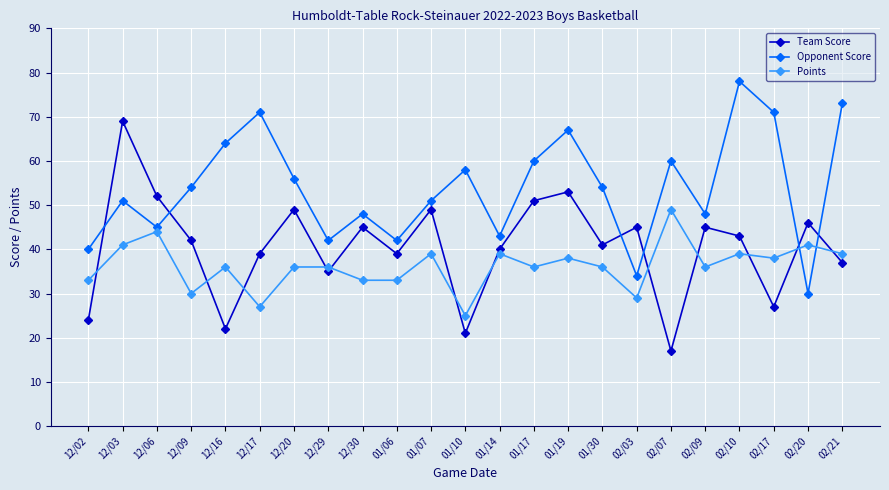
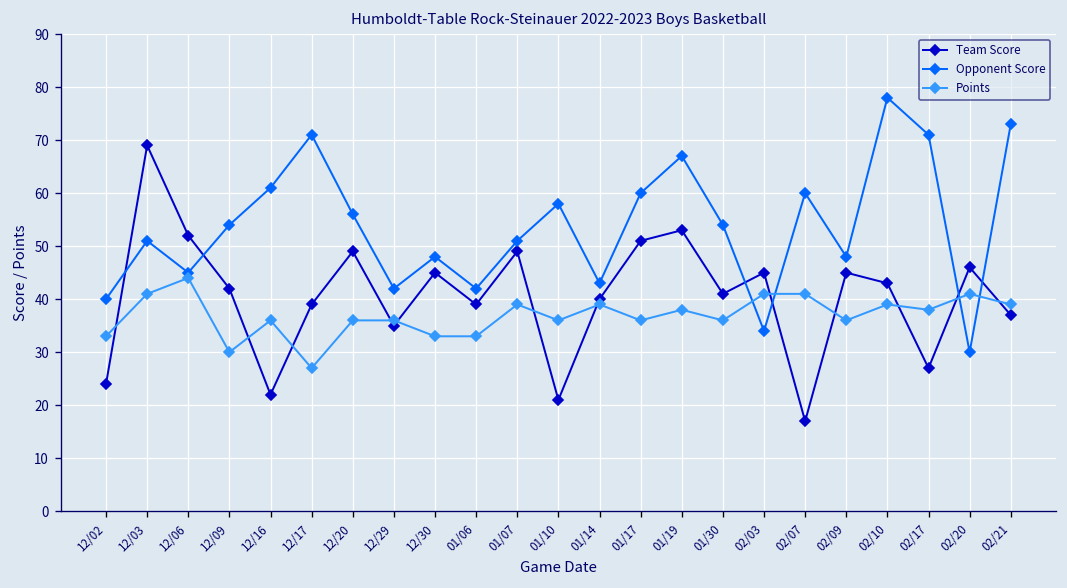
Opponent Score, 12/16: 64 -> 61
Points, 01/10: 25 -> 36
Points, 02/03: 29 -> 41
Points, 02/07: 49 -> 41
